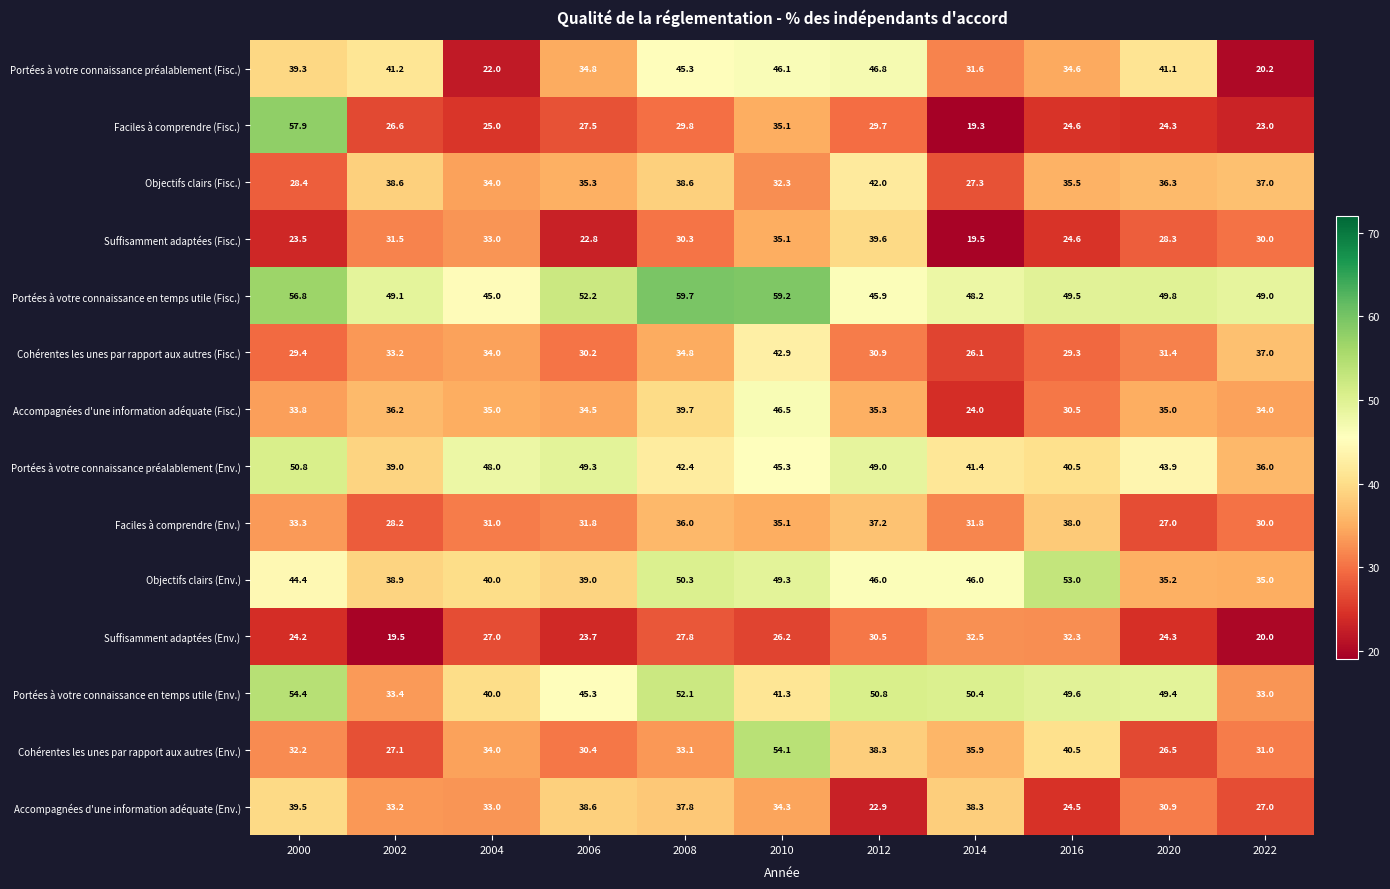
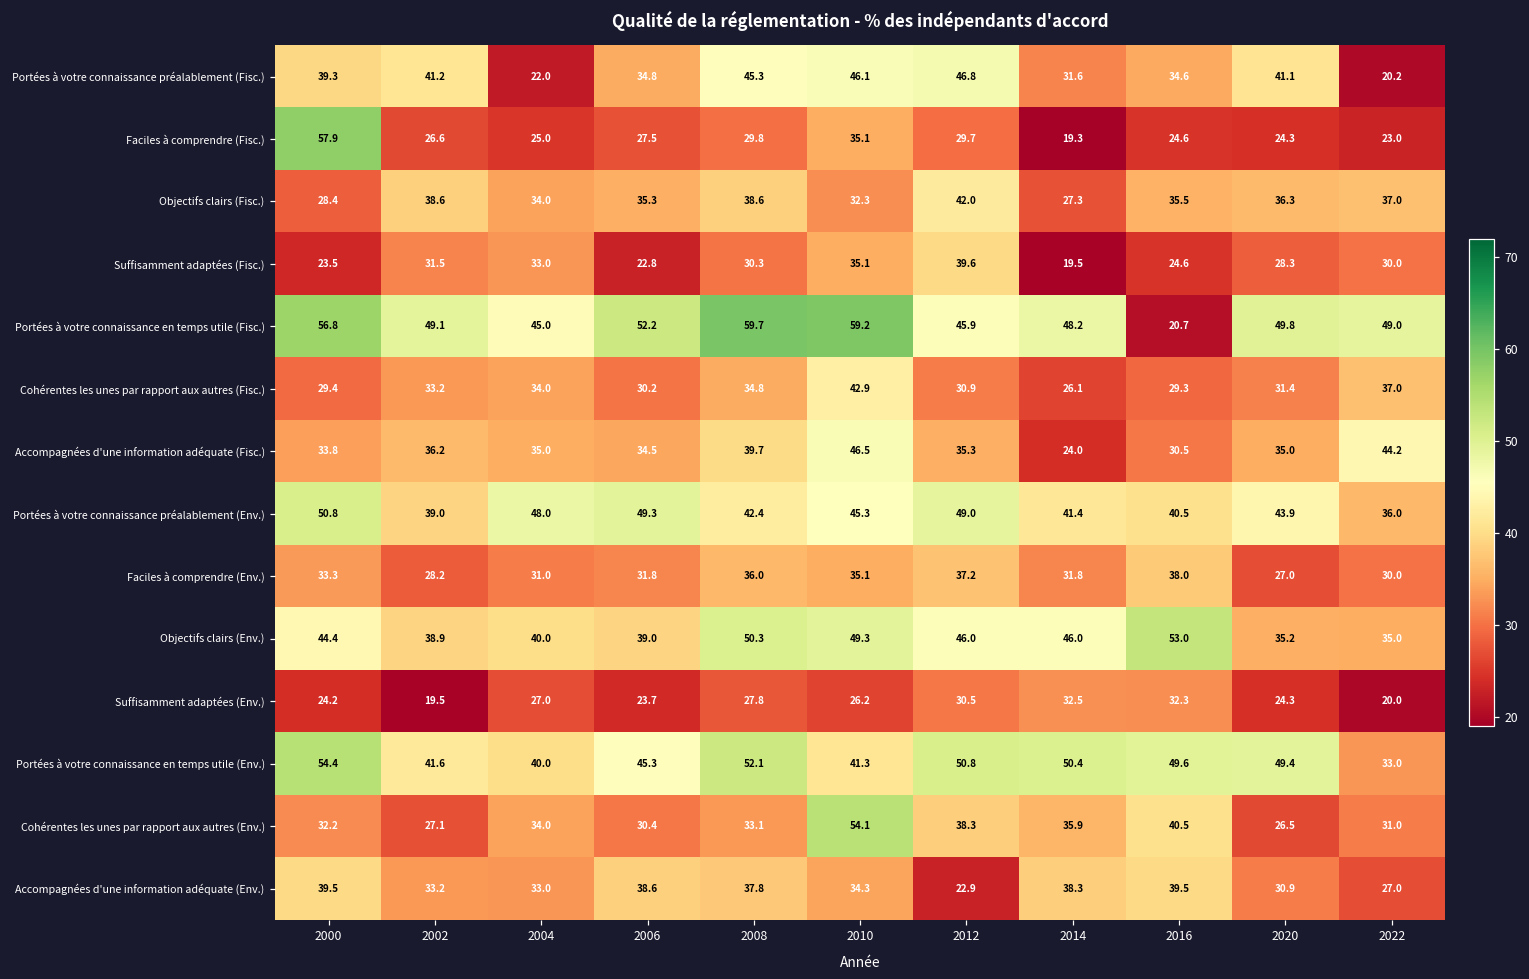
Portées à votre connaissance en temps utile (Fisc.), 2016: 49.5 -> 20.7
Accompagnées d'une information adéquate (Fisc.), 2022: 34.0 -> 44.2
Portées à votre connaissance en temps utile (Env.), 2002: 33.4 -> 41.6
Accompagnées d'une information adéquate (Env.), 2016: 24.5 -> 39.5
